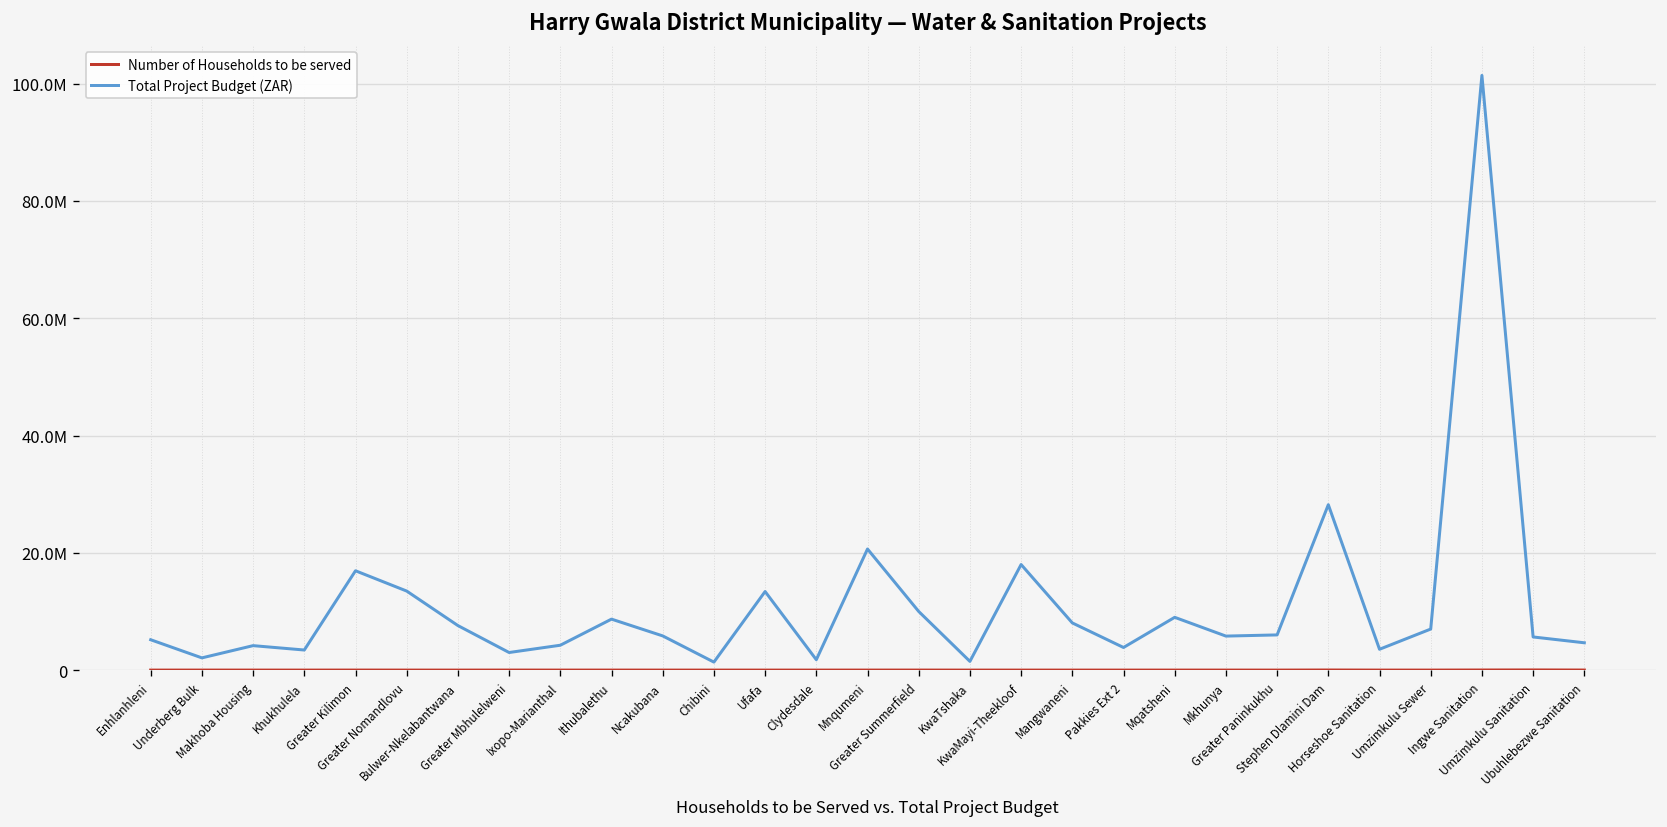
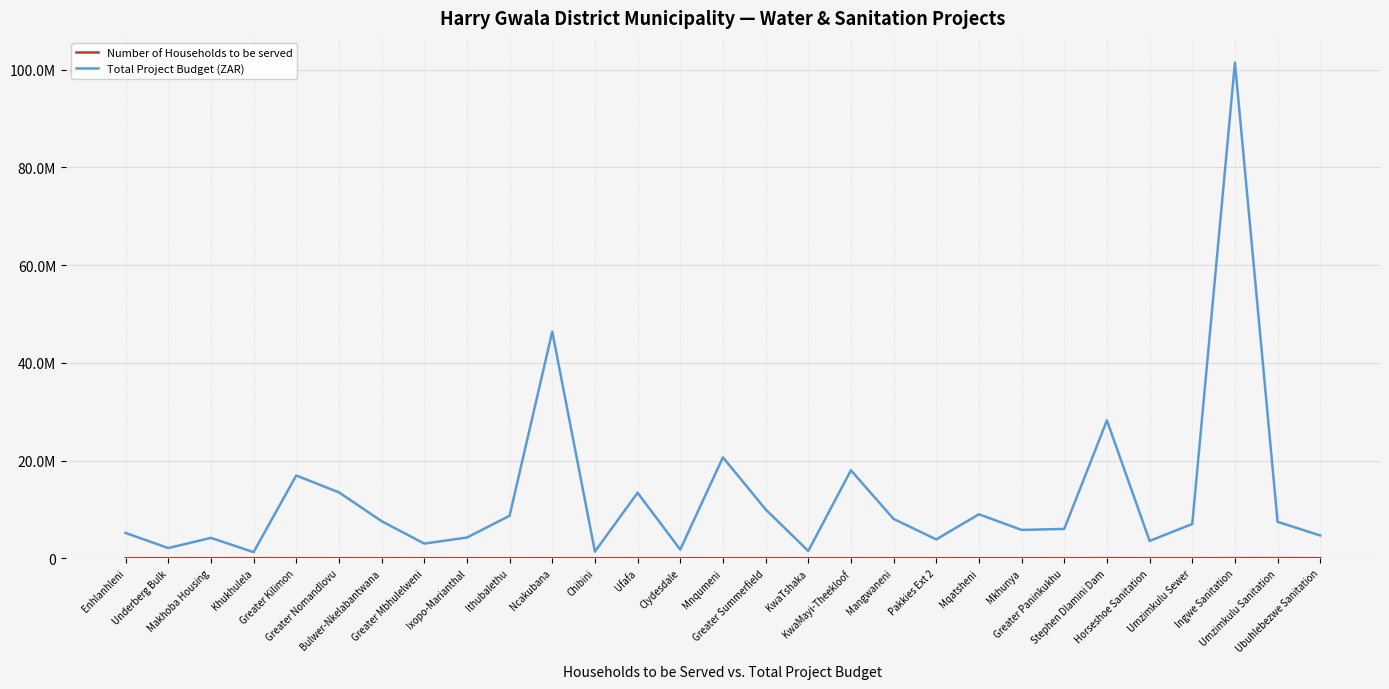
Total Project Budget (ZAR), Khukhulela: 3000000 -> 1000000
Total Project Budget (ZAR), Ncakubana: 6000000 -> 46000000
Total Project Budget (ZAR), Umzimkulu Sanitation: 6000000 -> 7000000
